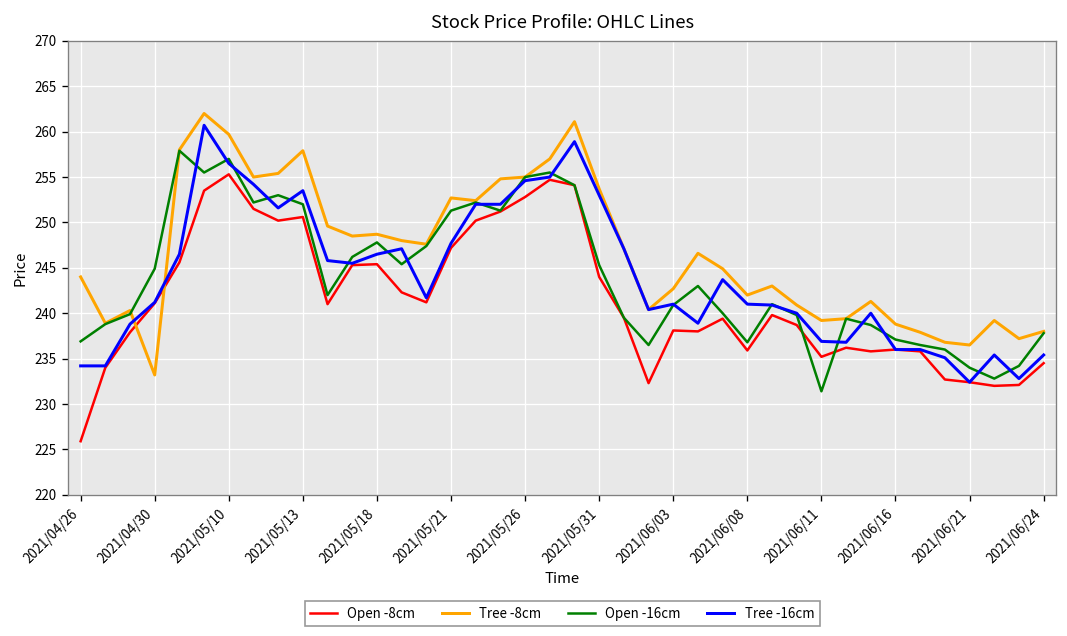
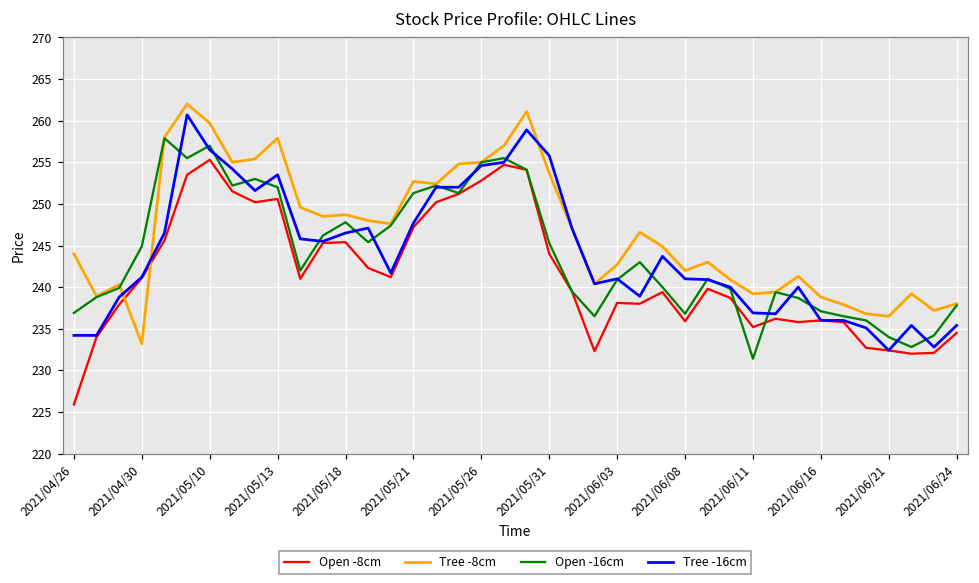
Tree -16cm, 2021/05/31: 253 -> 256
